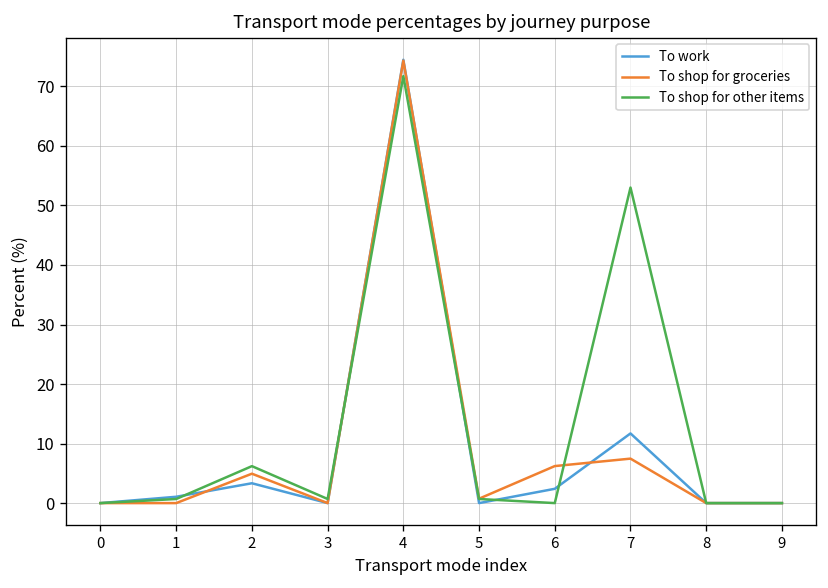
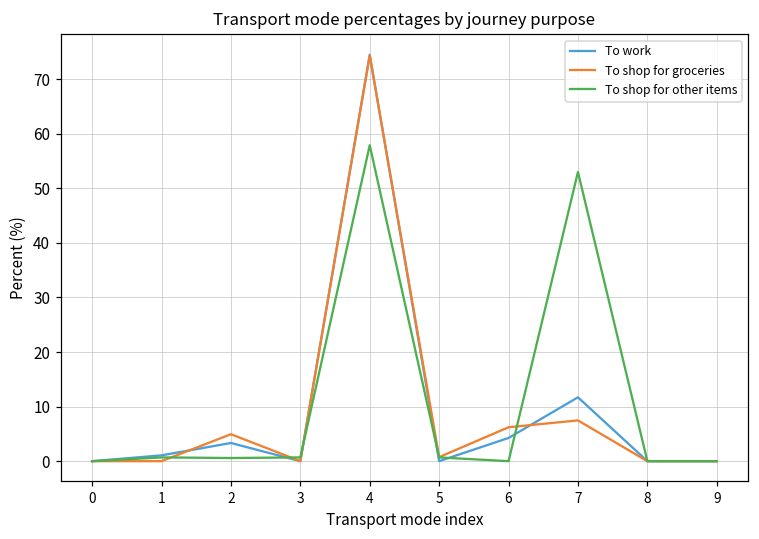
To shop for other items, 2: 6 -> 1
To shop for other items, 4: 72 -> 58
To work, 6: 2 -> 4
